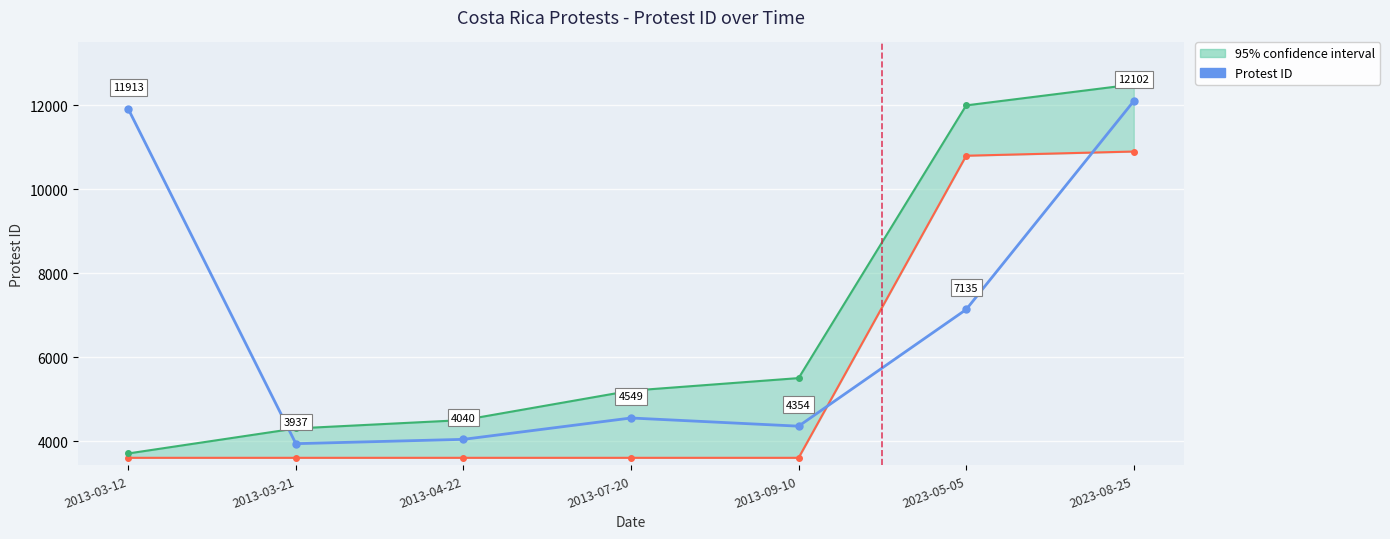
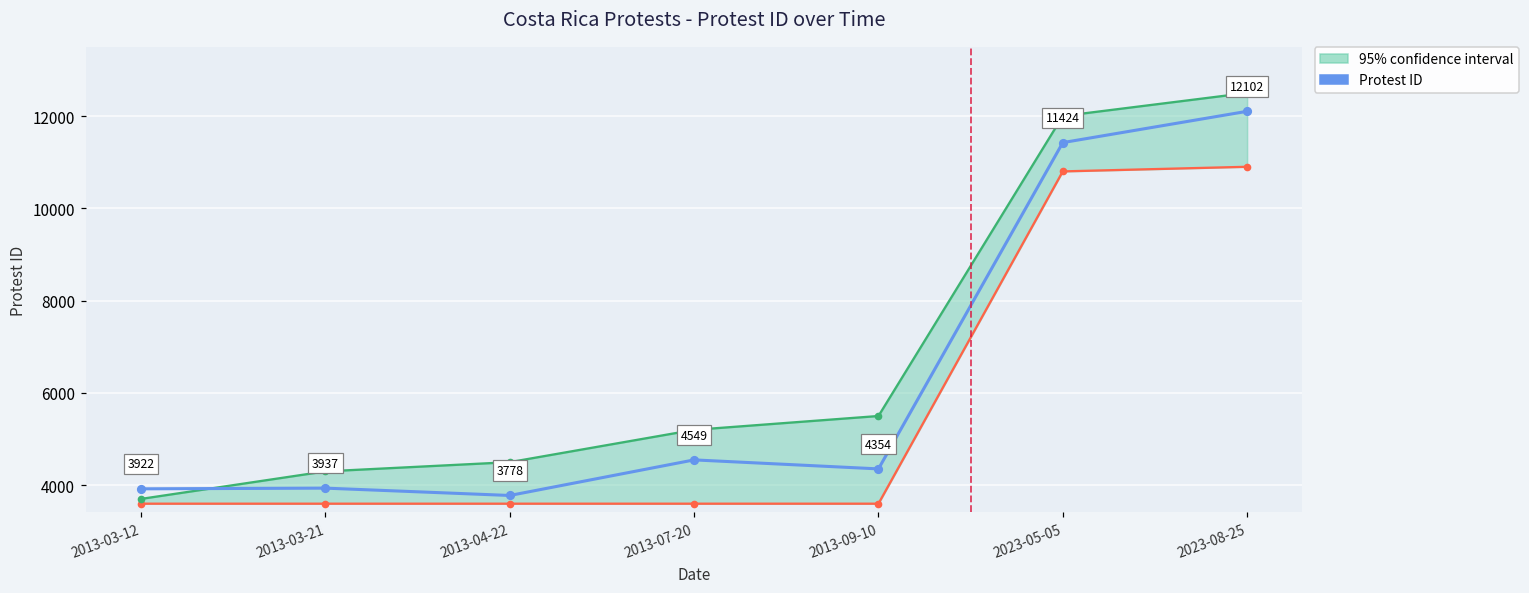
Protest ID, 2013-03-12: 11913 -> 3922
Protest ID, 2013-04-22: 4040 -> 3778
Protest ID, 2023-05-05: 7135 -> 11424
